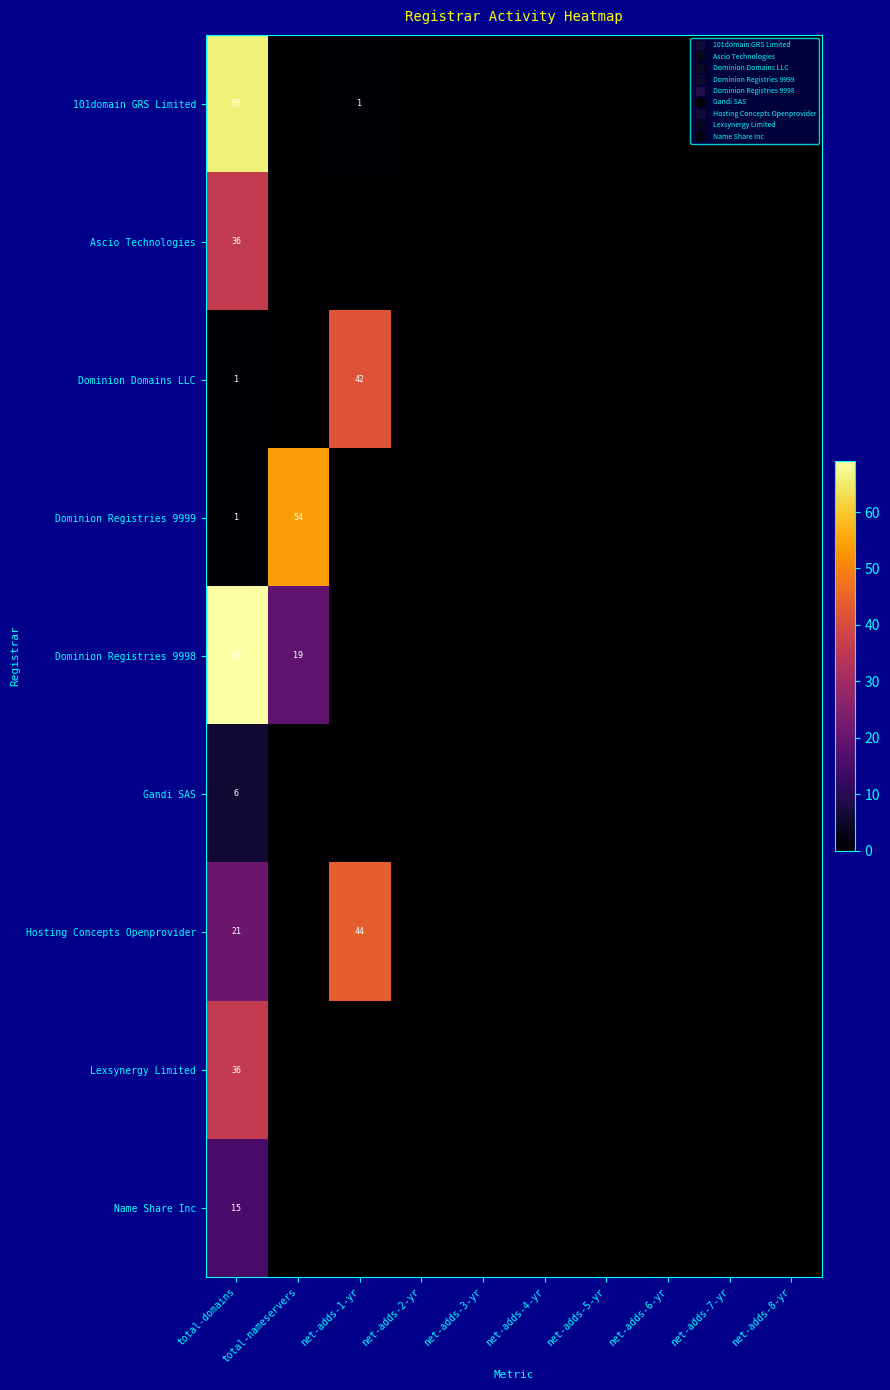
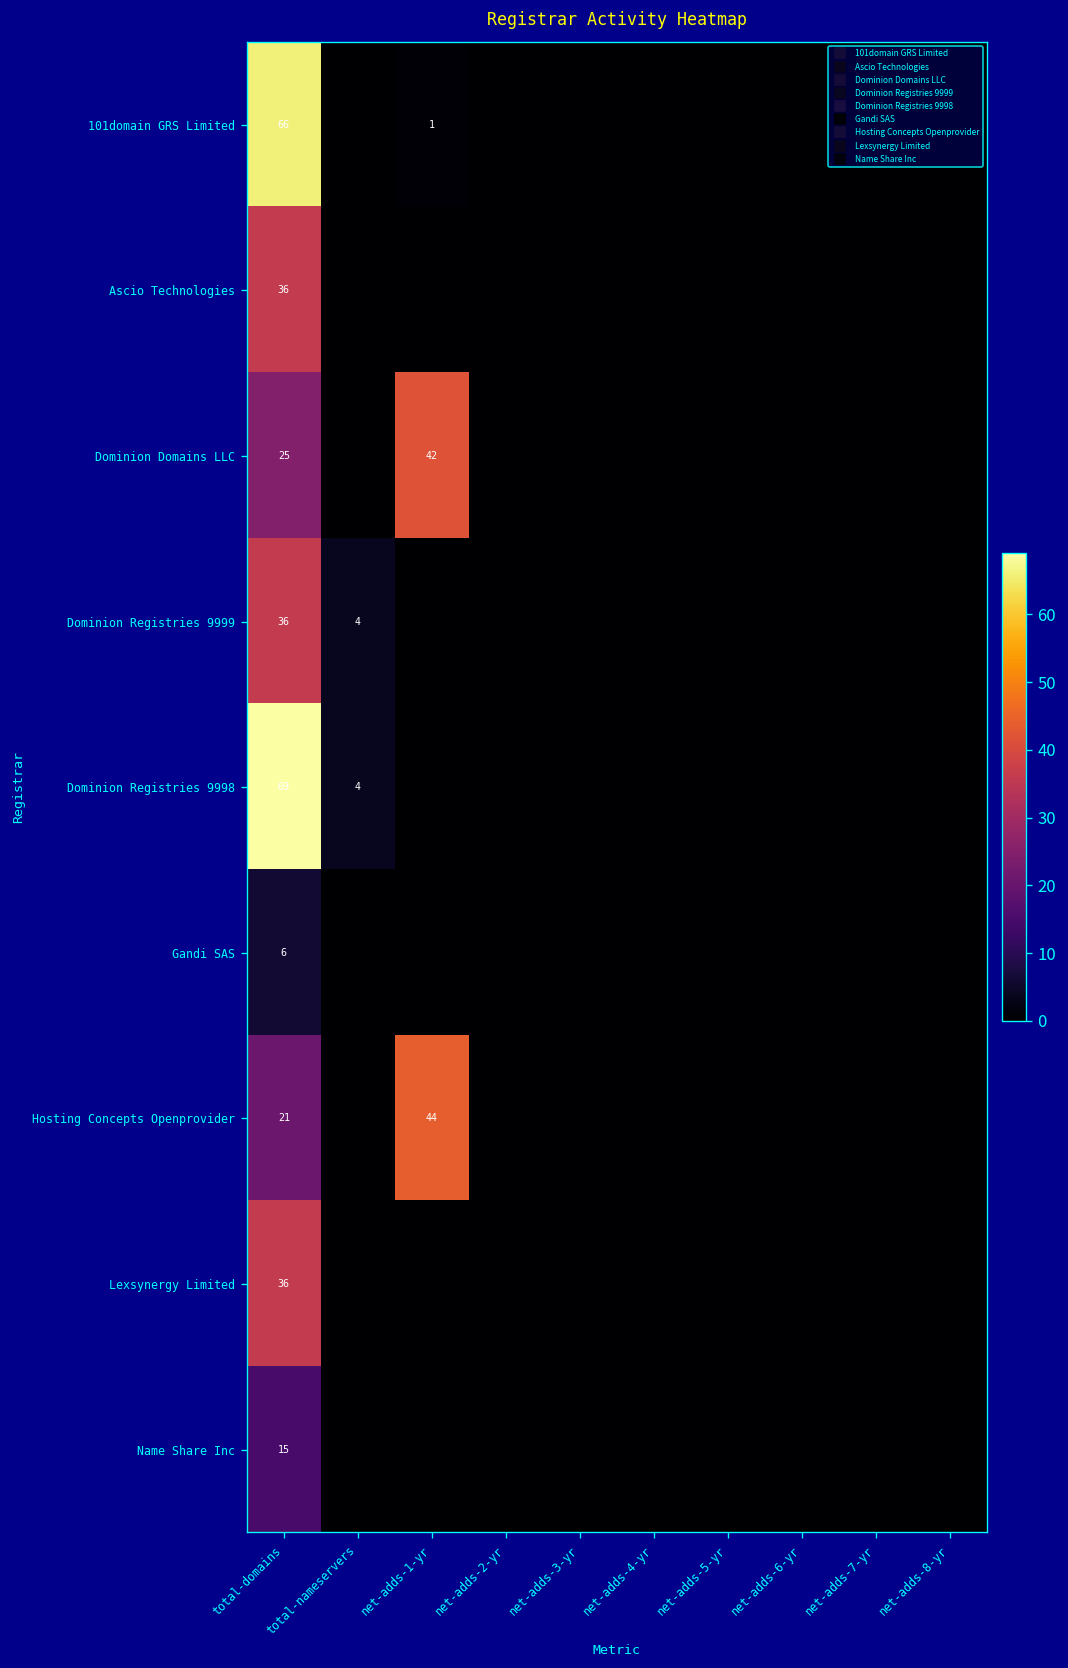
Dominion Domains LLC, total-domains: 1 -> 25
Dominion Registries 9999, total-domains: 1 -> 36
Dominion Registries 9999, total-nameservers: 54 -> 4
Dominion Registries 9998, total-nameservers: 19 -> 4
